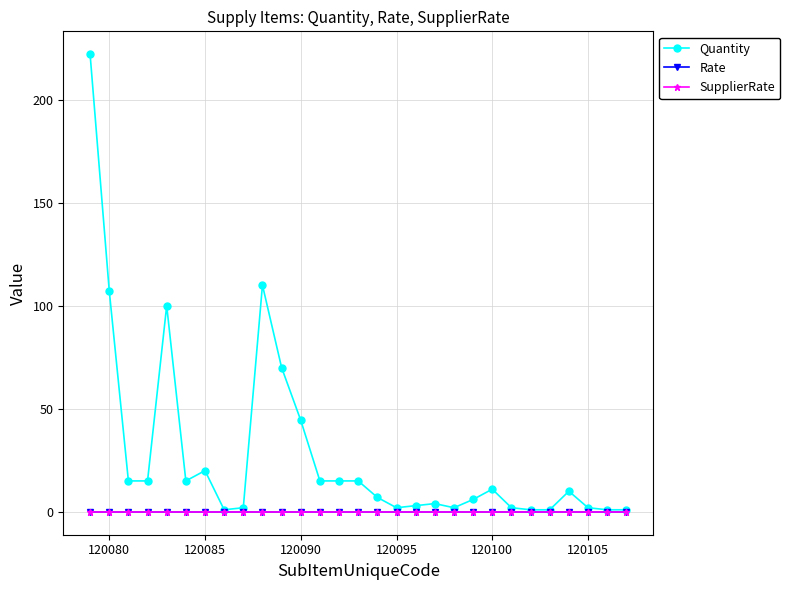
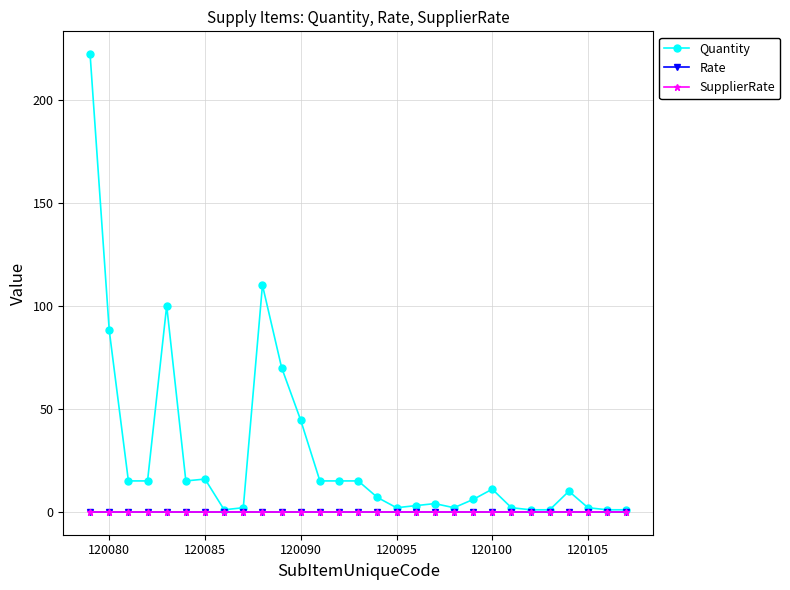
Quantity, 120080: 107 -> 88
Quantity, 120085: 20 -> 16
